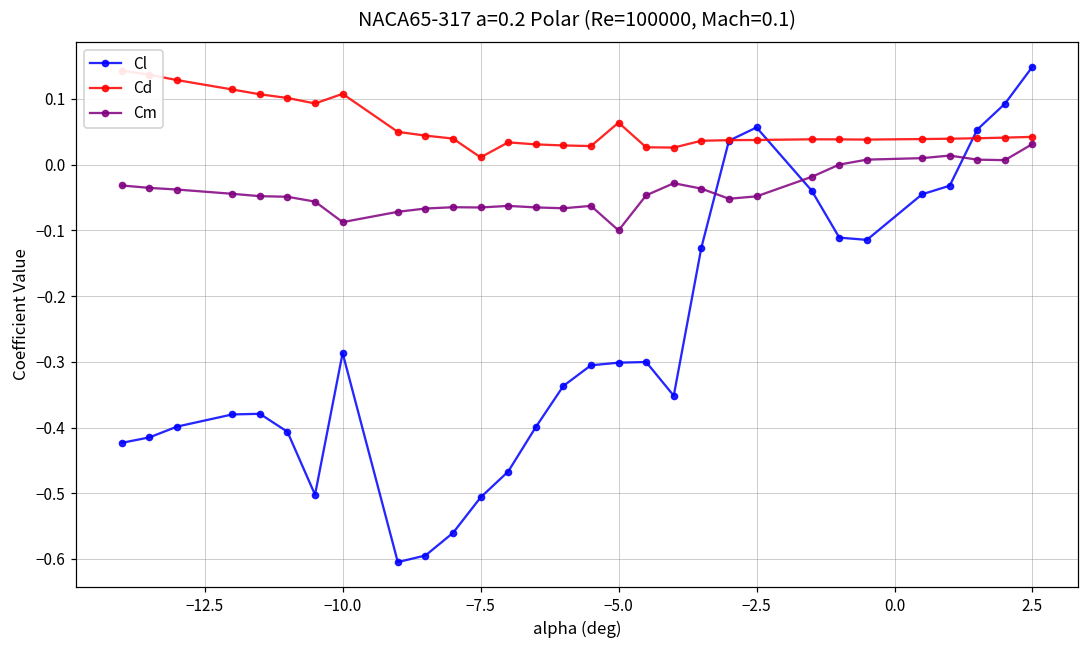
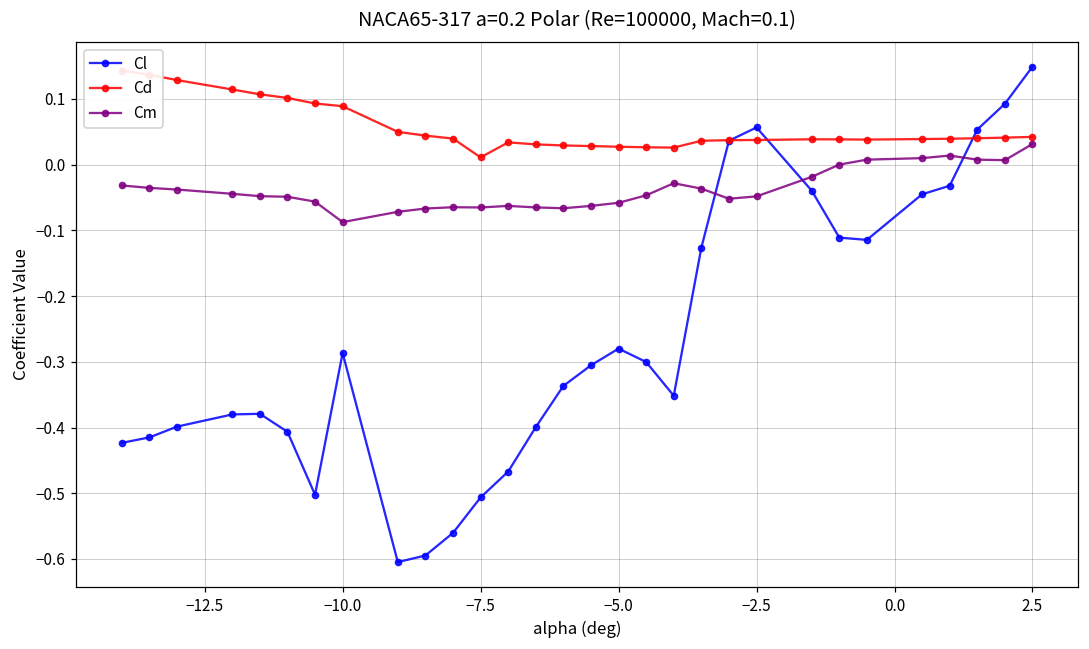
Cd, −10.0: 0.11 -> 0.09
Cl, −5.0: -0.30 -> -0.28
Cd, −5.0: 0.06 -> 0.03
Cm, −5.0: -0.10 -> -0.06
